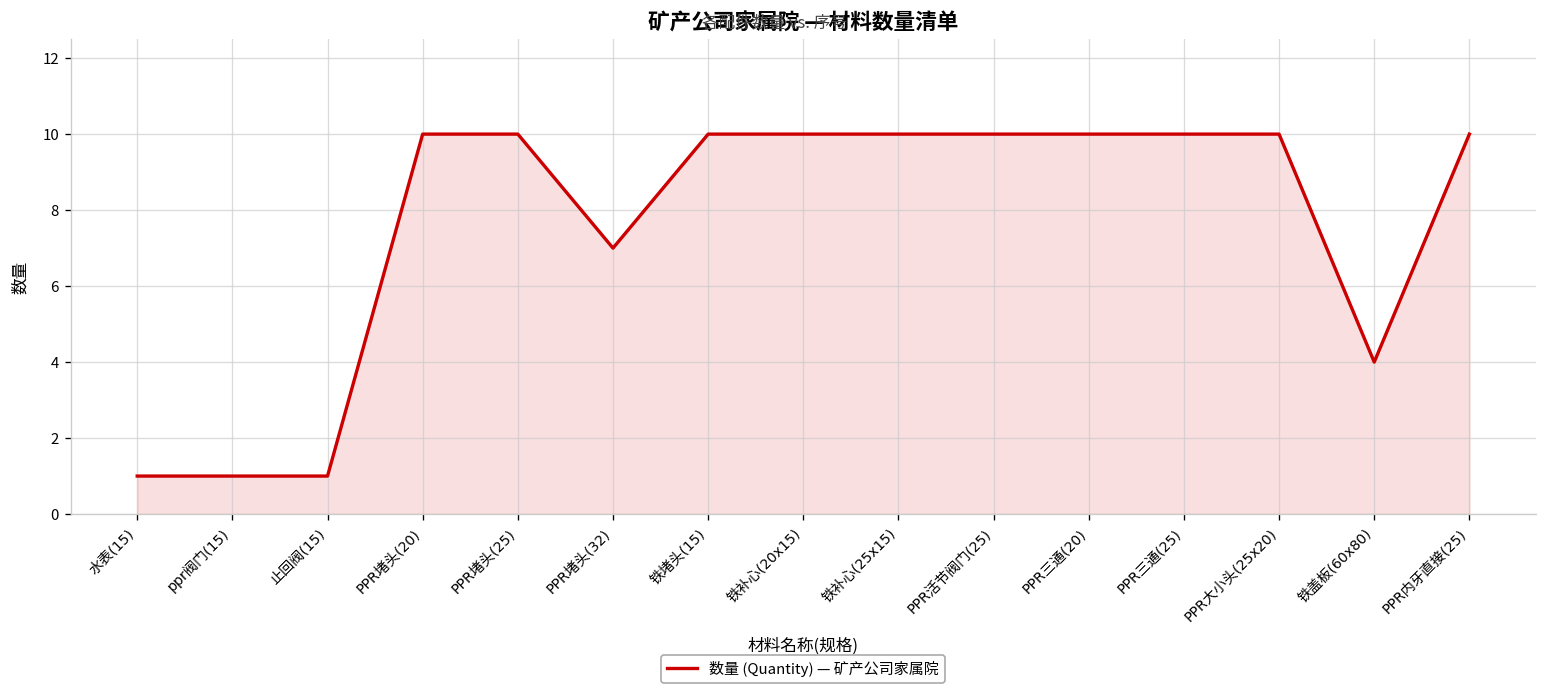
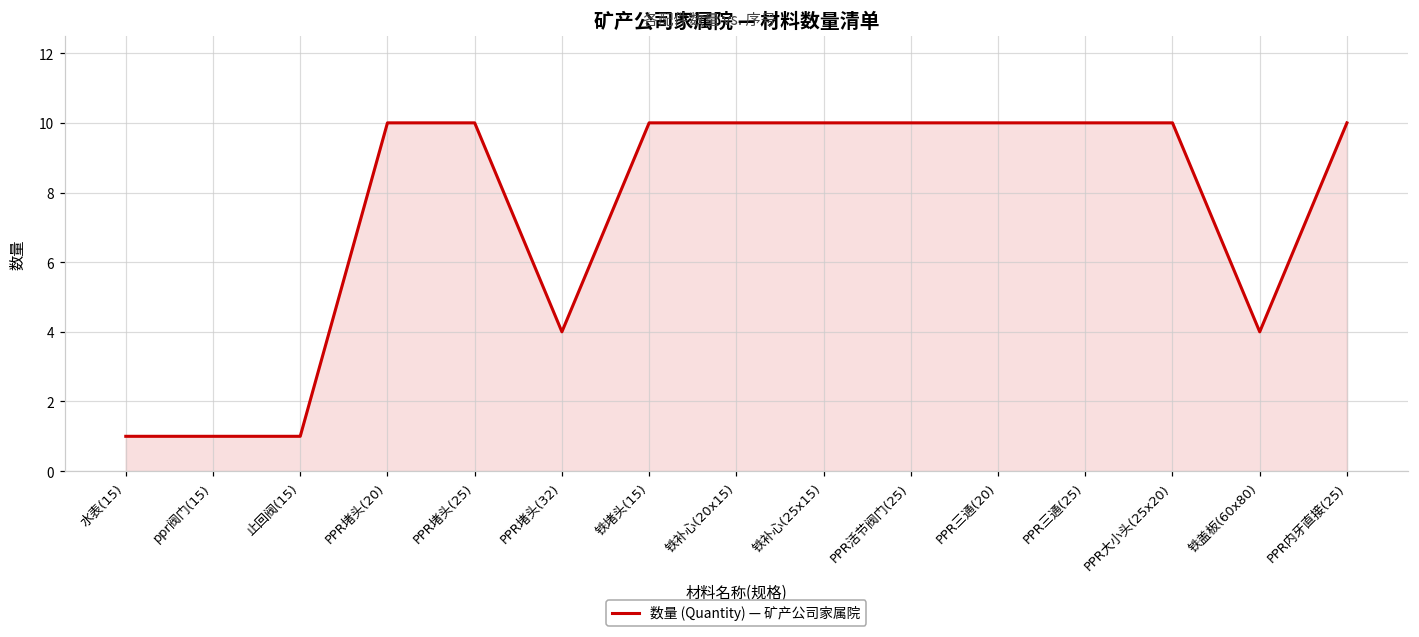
PPR堵头(32): 7 -> 4
